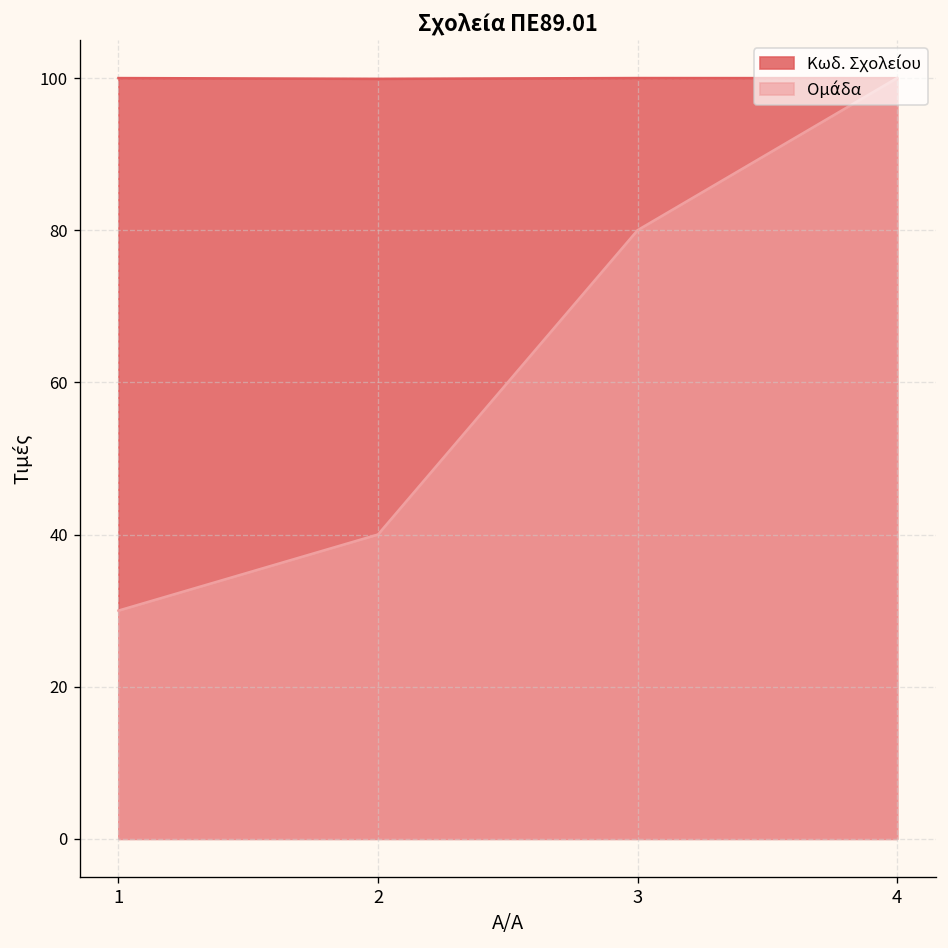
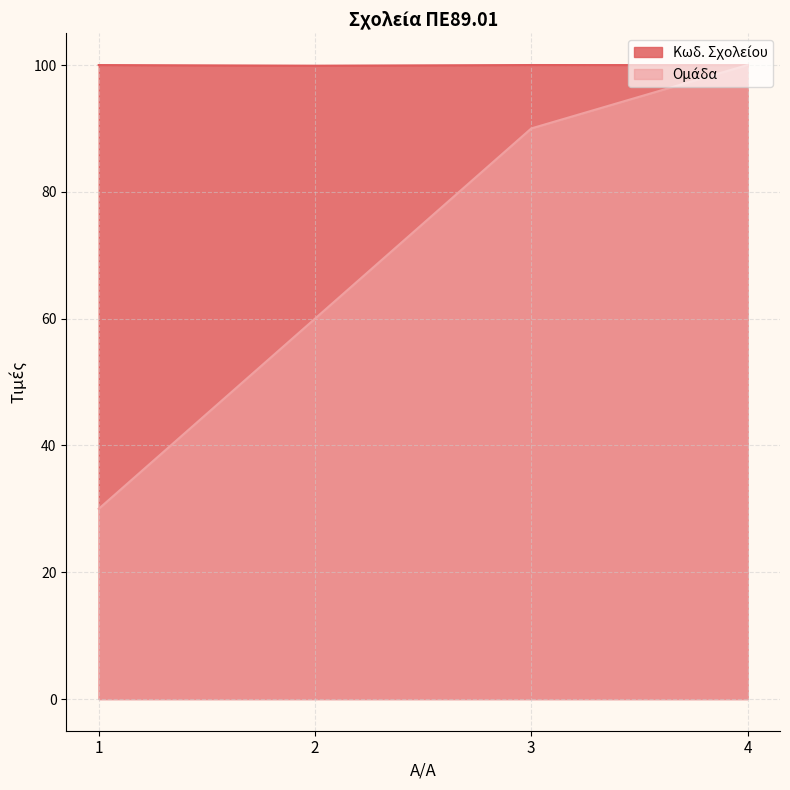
Ομάδα, 2: 40 -> 60
Ομάδα, 3: 80 -> 90
